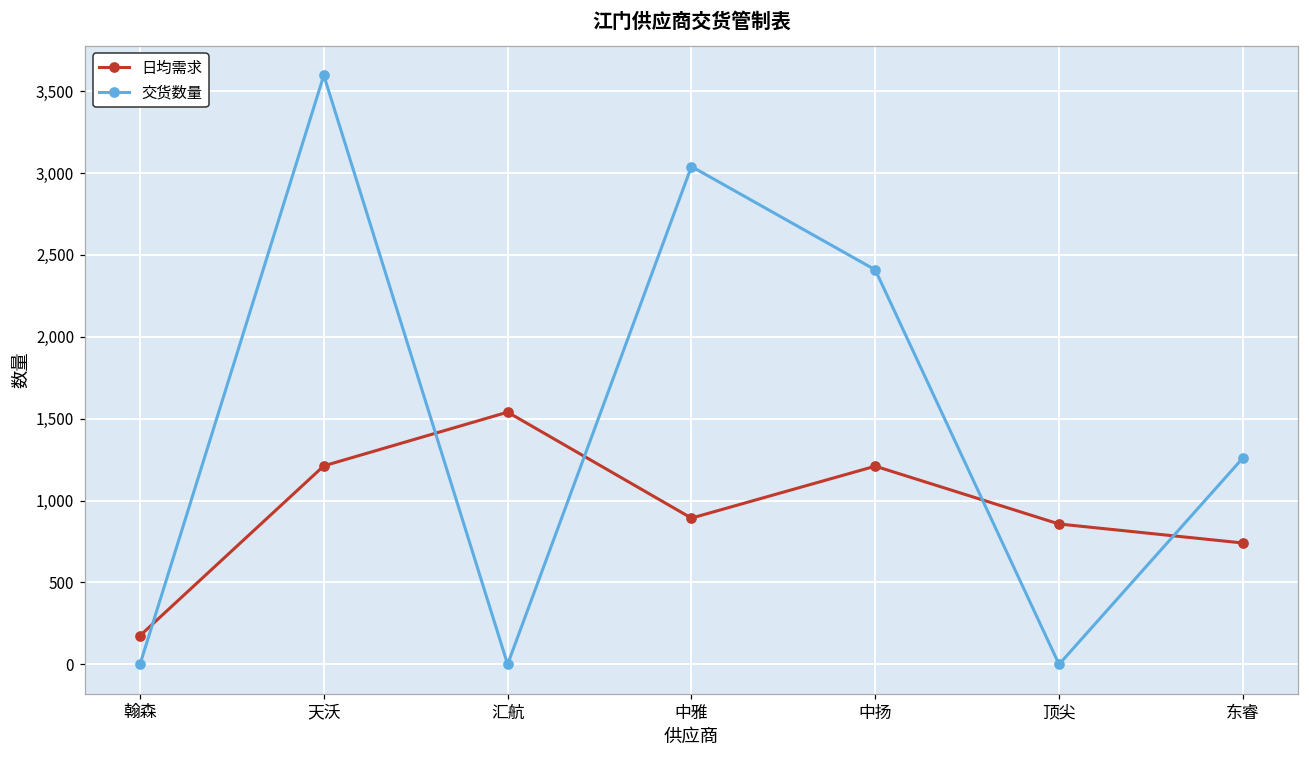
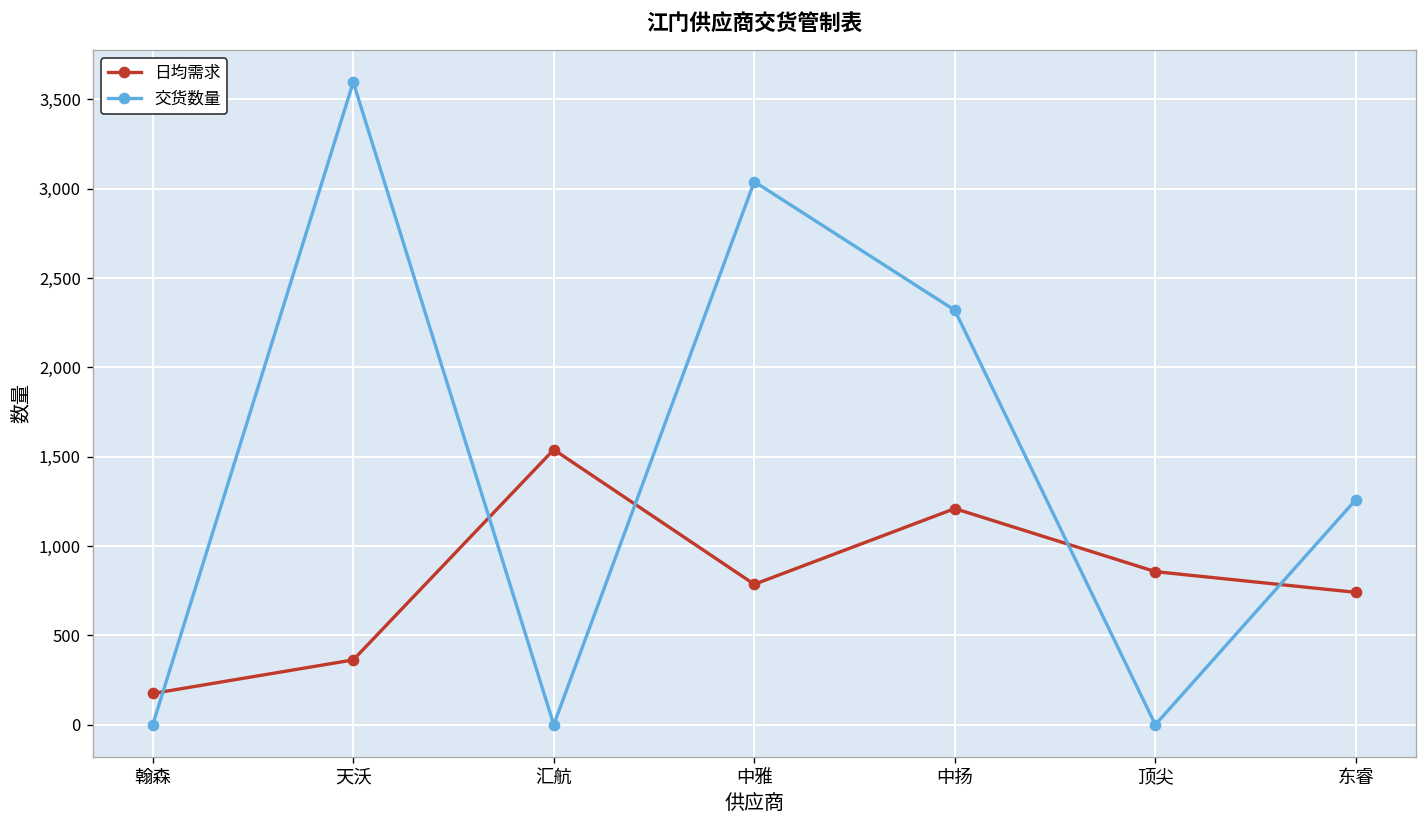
日均需求, 天沃: 1,210 -> 360
日均需求, 中雅: 890 -> 790
交货数量, 中扬: 2,410 -> 2,320
